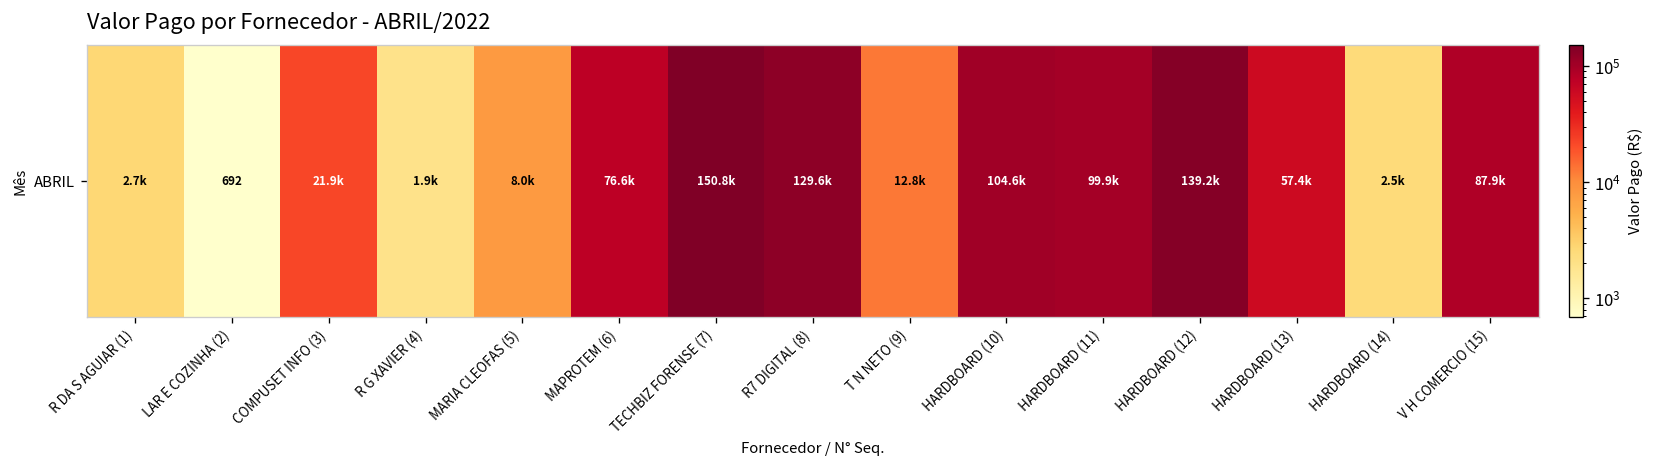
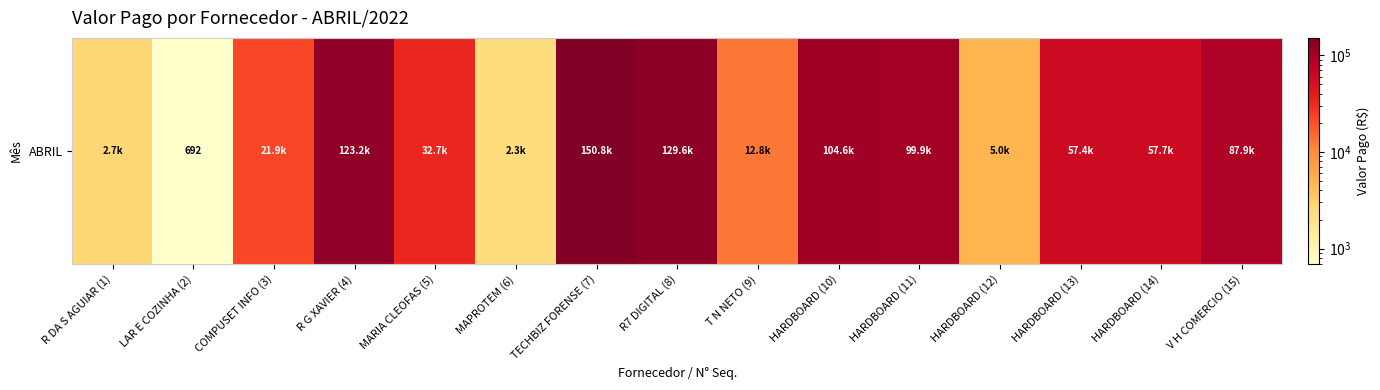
ABRIL, R G XAVIER (4): 1.9k -> 123.2k
ABRIL, MARIA CLEOFAS (5): 8.0k -> 32.7k
ABRIL, MAPROTEM (6): 76.6k -> 2.3k
ABRIL, HARDBOARD (12): 139.2k -> 5.0k
ABRIL, HARDBOARD (14): 2.5k -> 57.7k
